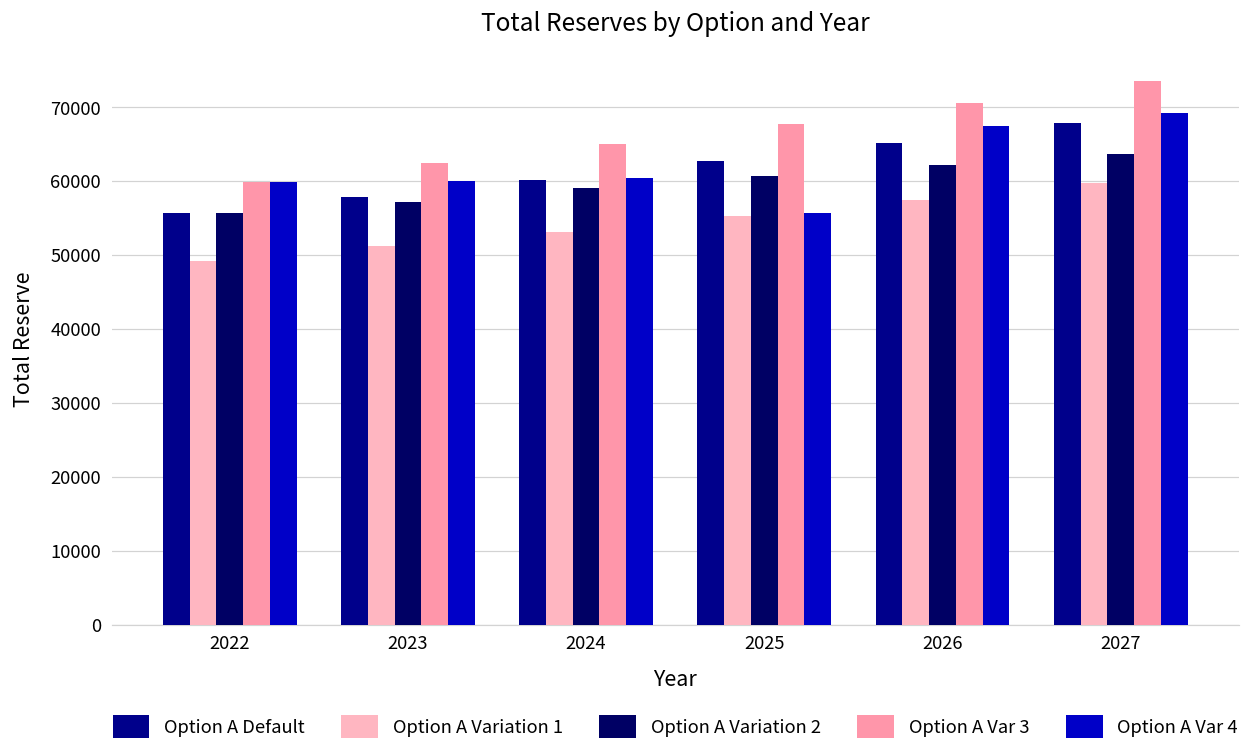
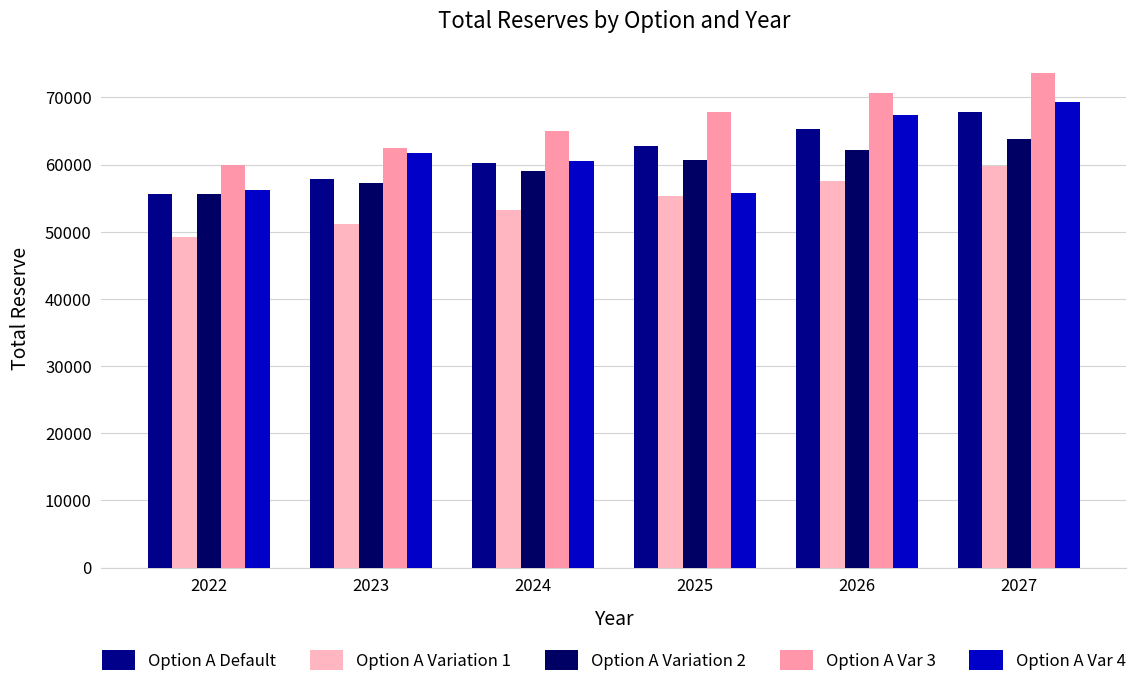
Option A Var 4, 2022: 60000 -> 56000
Option A Var 4, 2023: 60000 -> 62000
